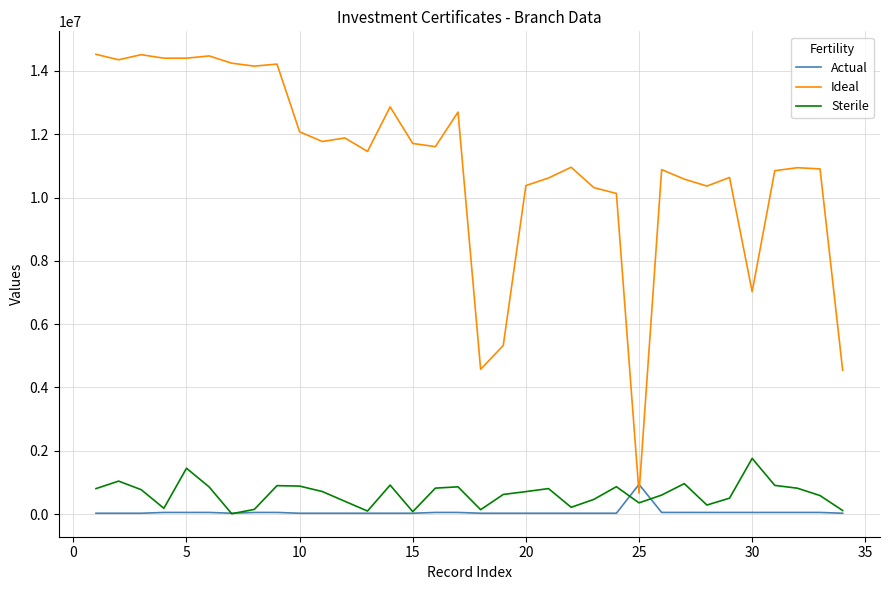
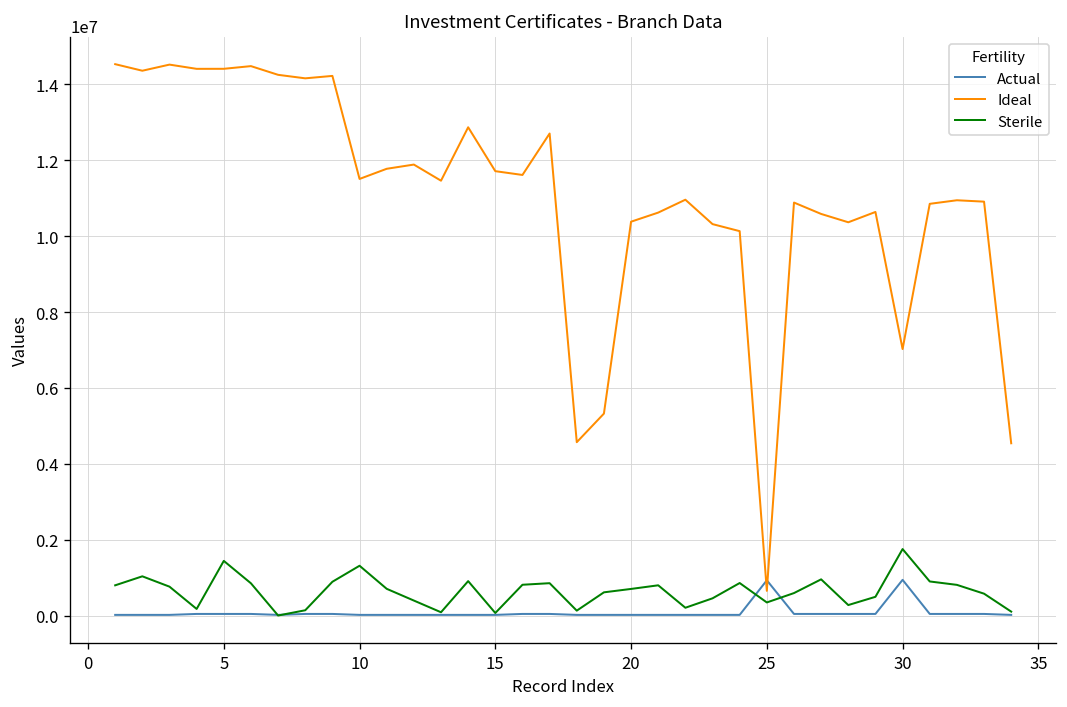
Ideal, 10: 12100000 -> 11500000
Sterile, 10: 900000 -> 1300000
Actual, 30: 100000 -> 900000
